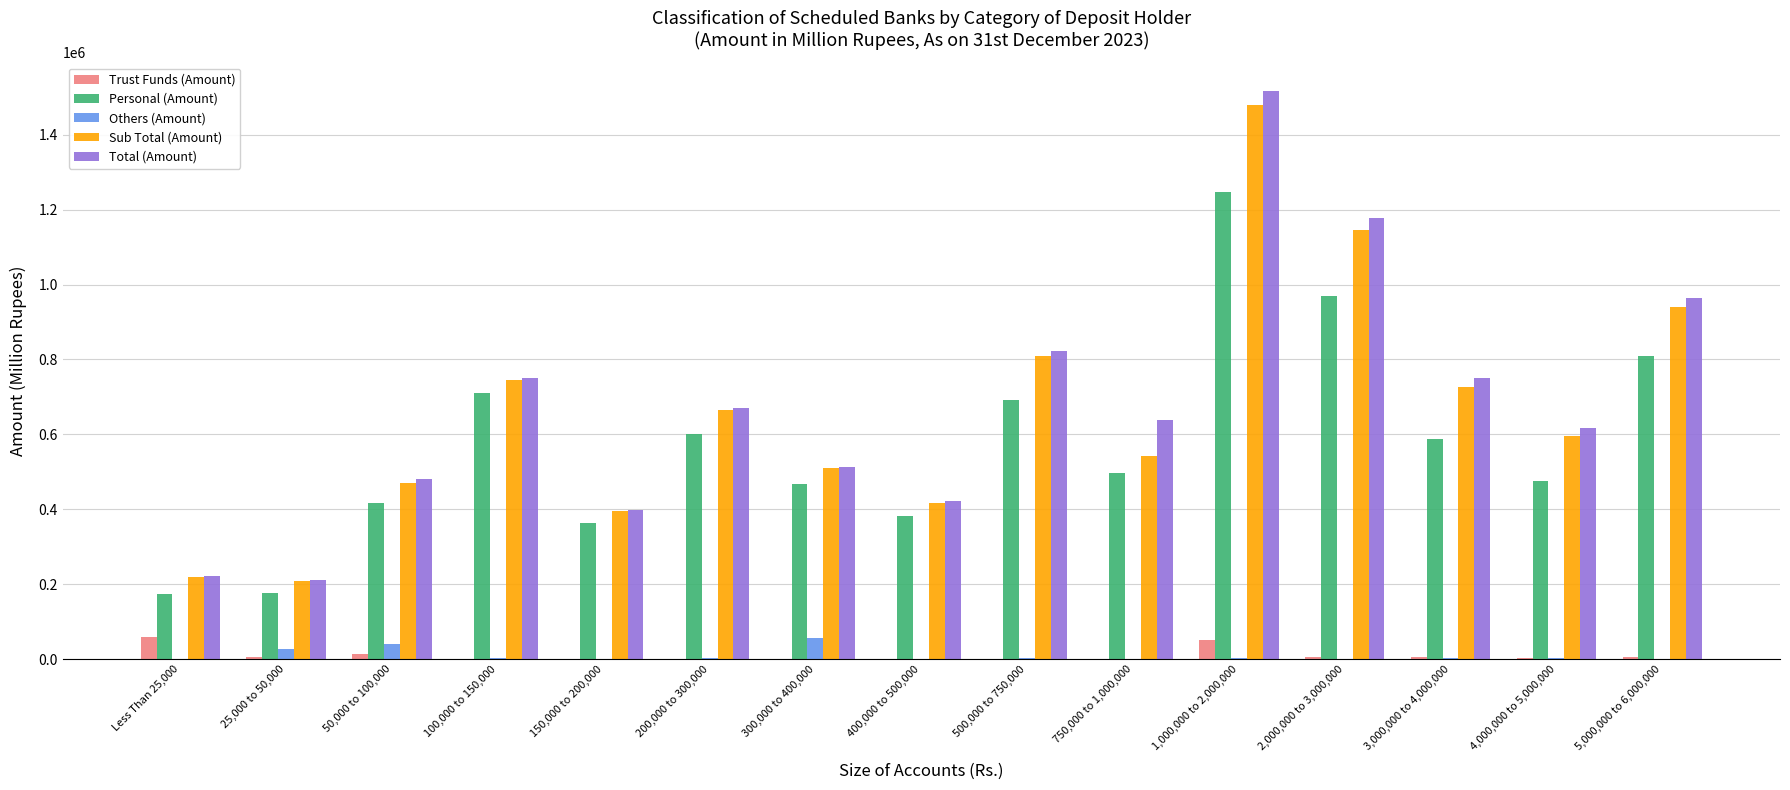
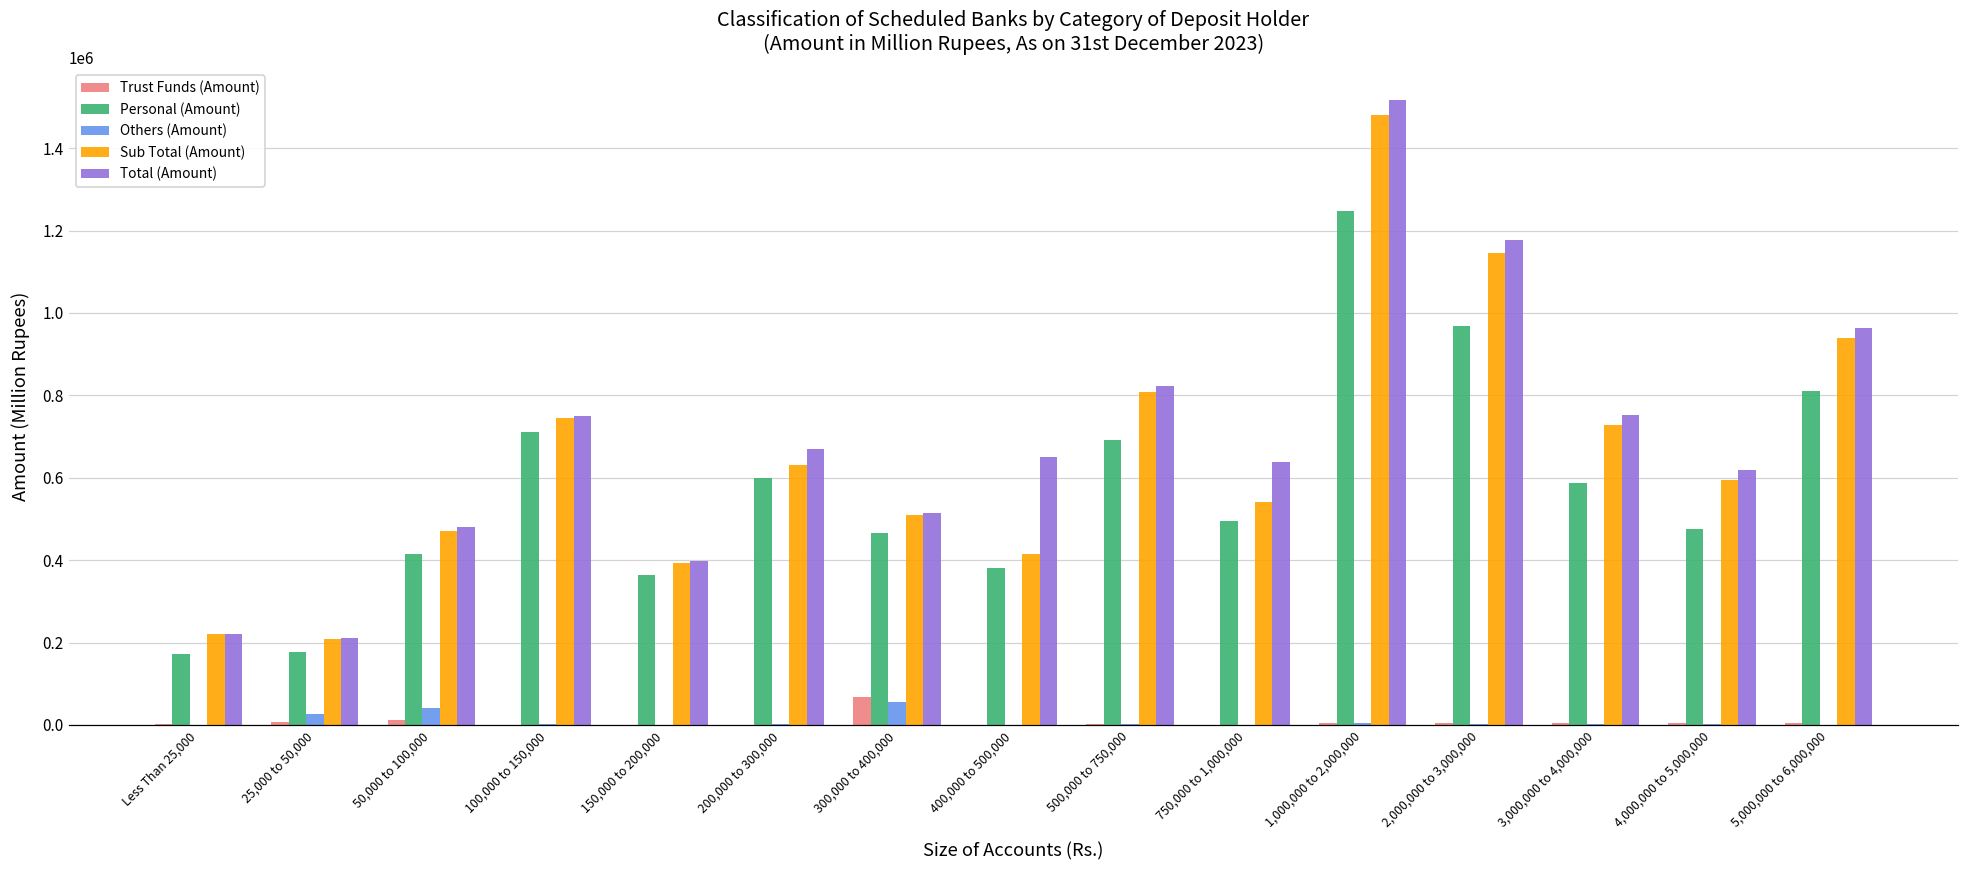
Trust Funds (Amount), Less Than 25,000: 60000 -> 0
Sub Total (Amount), 200,000 to 300,000: 660000 -> 630000
Trust Funds (Amount), 300,000 to 400,000: 0 -> 70000
Total (Amount), 400,000 to 500,000: 420000 -> 650000
Trust Funds (Amount), 1,000,000 to 2,000,000: 50000 -> 0
